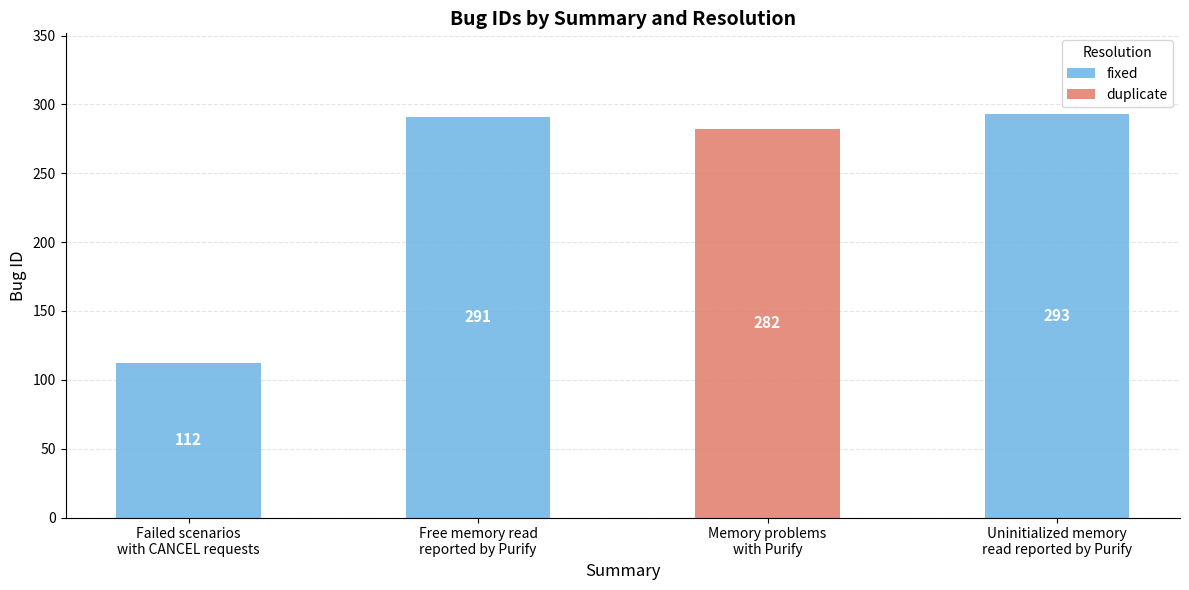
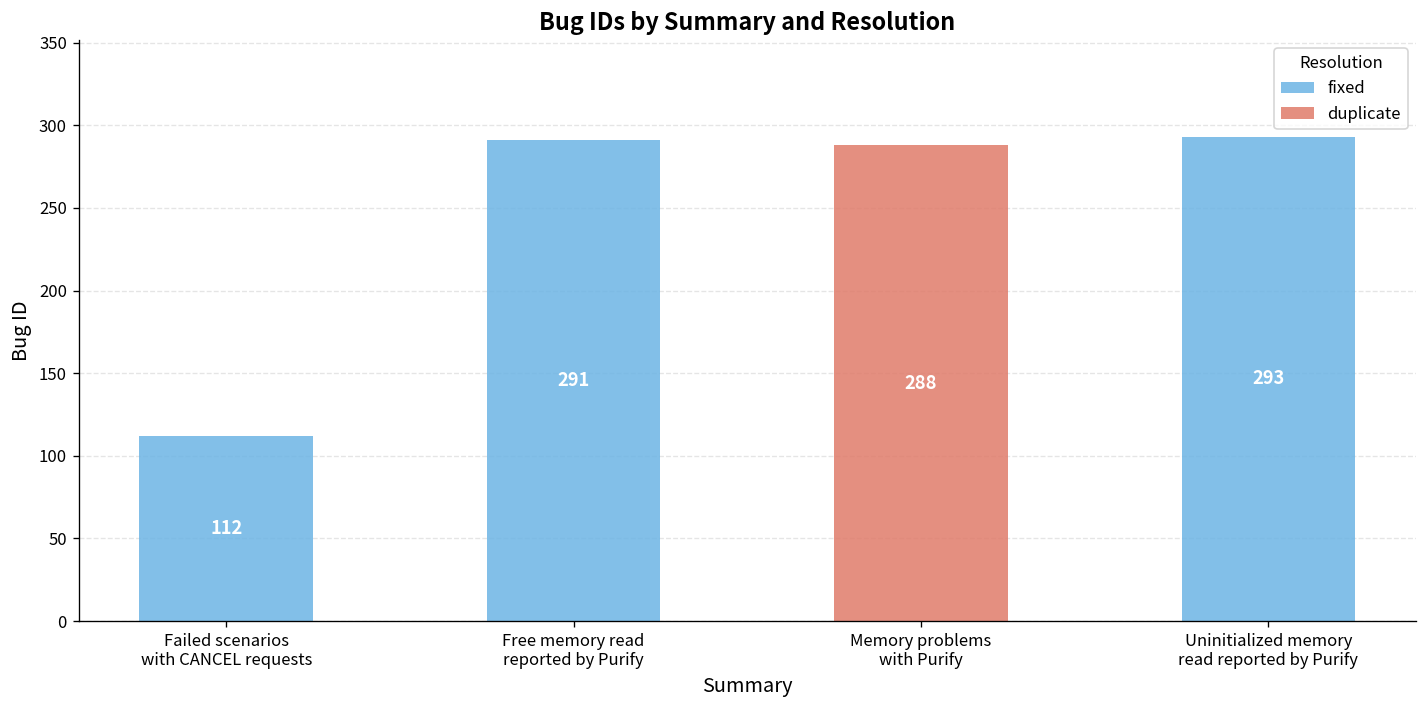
duplicate, Memory problems with Purify: 282 -> 288
